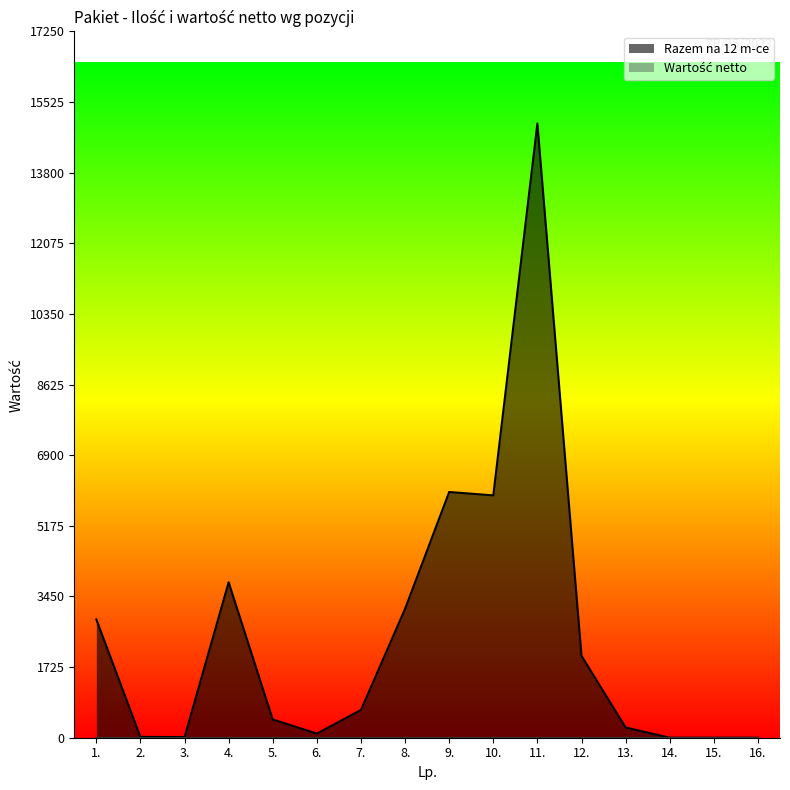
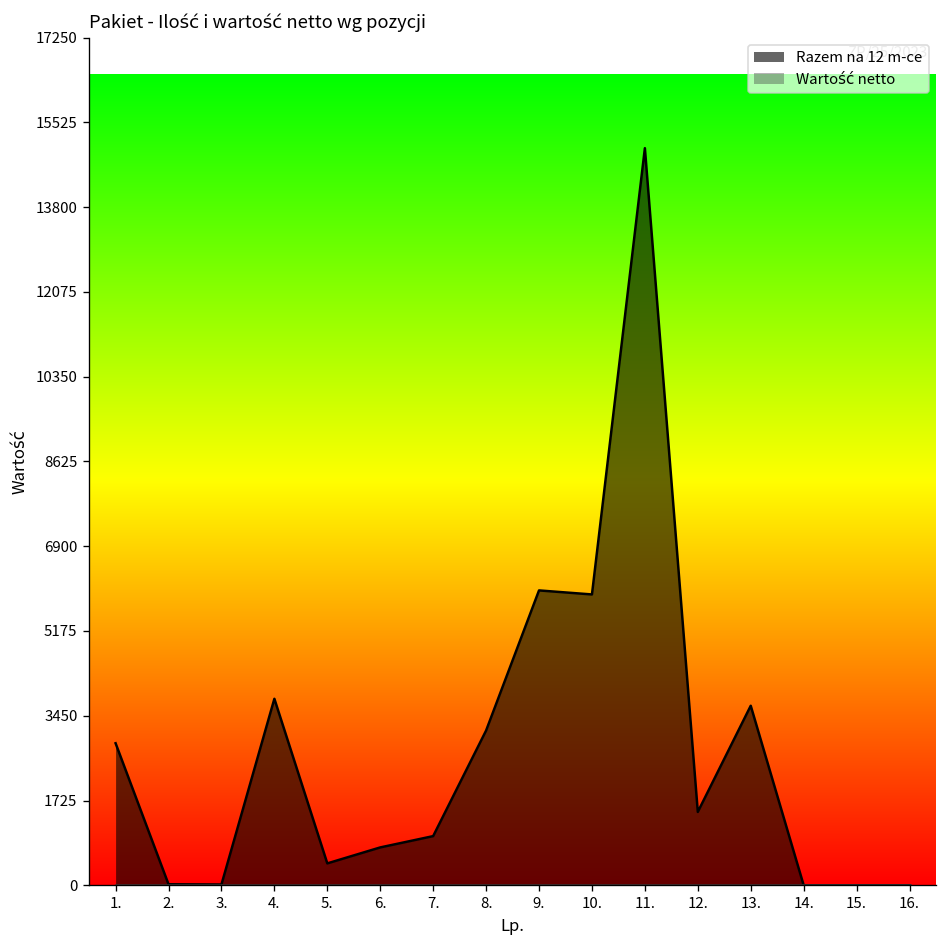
Razem na 12 m-ce, 6.: 100 -> 800
Razem na 12 m-ce, 7.: 700 -> 1000
Razem na 12 m-ce, 12.: 2000 -> 1500
Razem na 12 m-ce, 13.: 300 -> 3700
